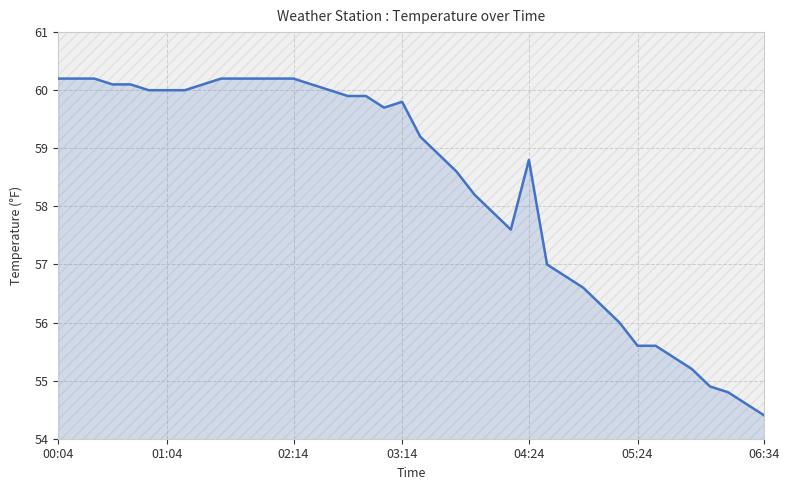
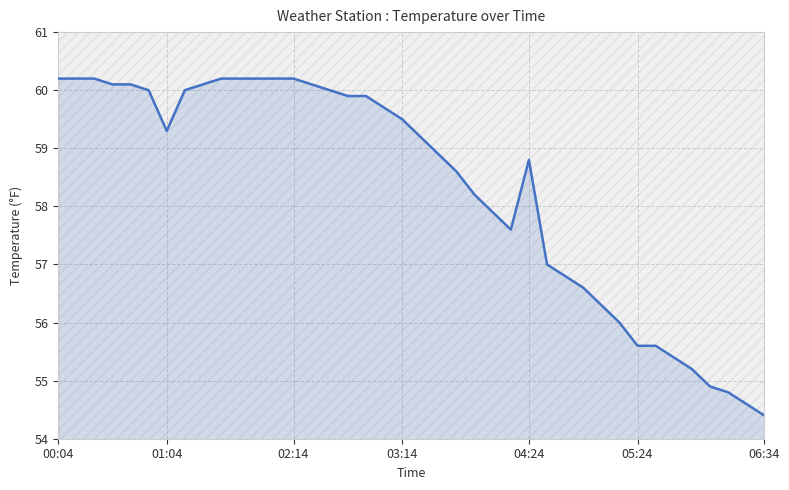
01:04: 60.0 -> 59.3
03:14: 59.8 -> 59.5
